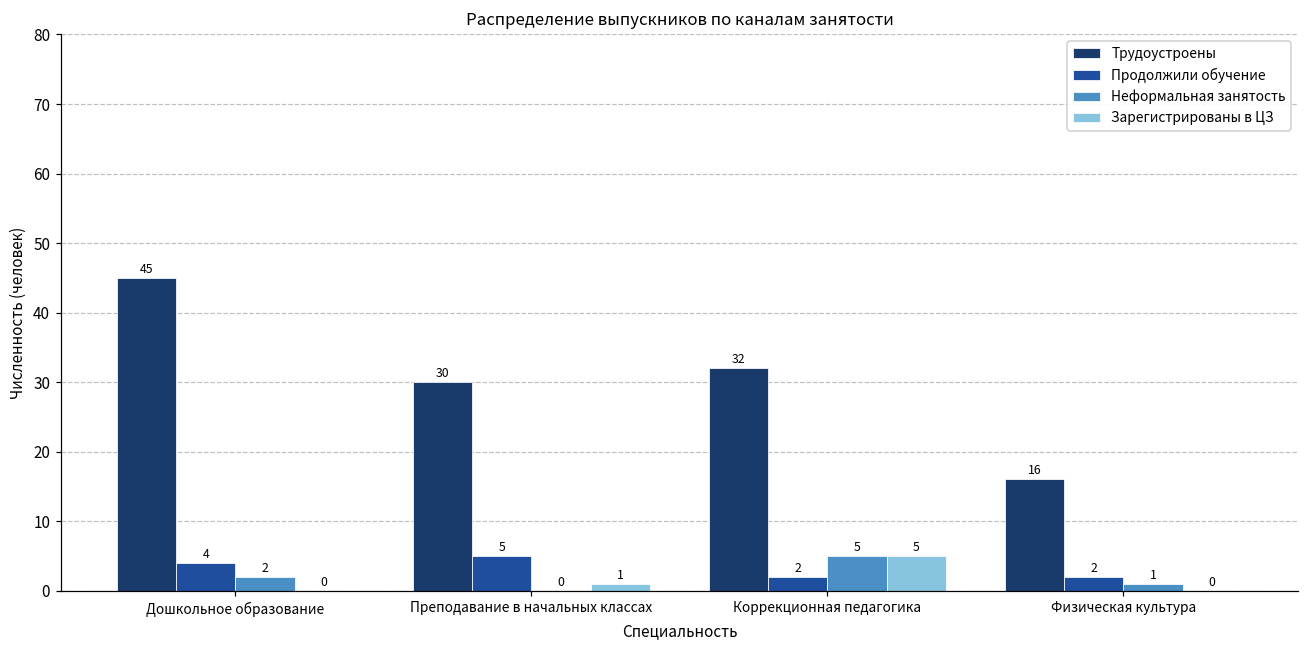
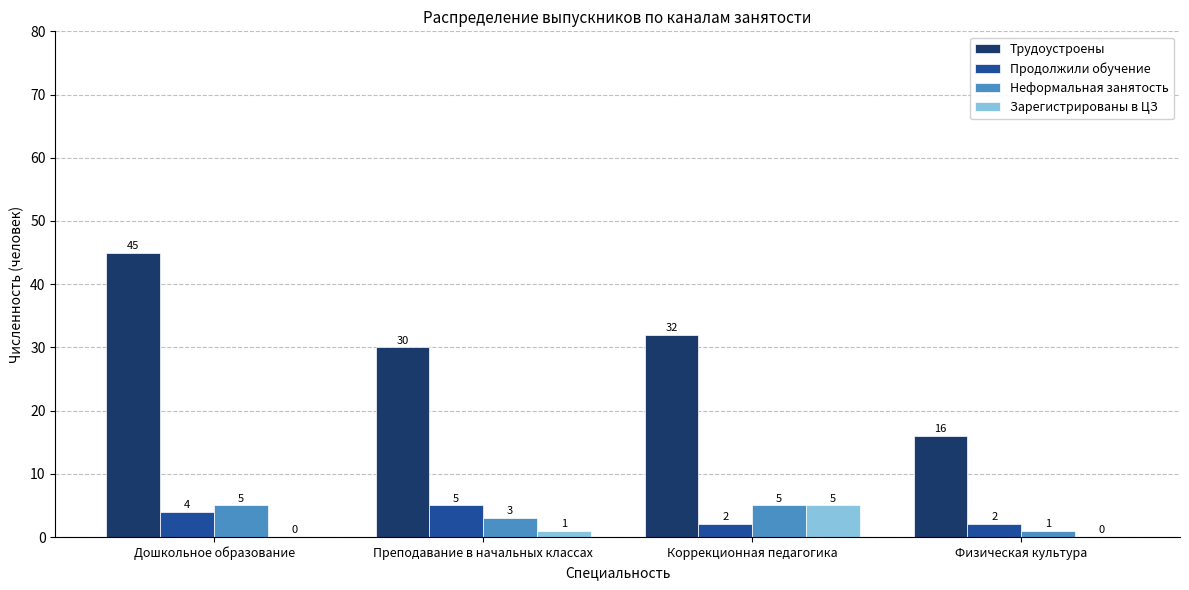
Неформальная занятость, Дошкольное образование: 2 -> 5
Неформальная занятость, Преподавание в начальных классах: 0 -> 3
